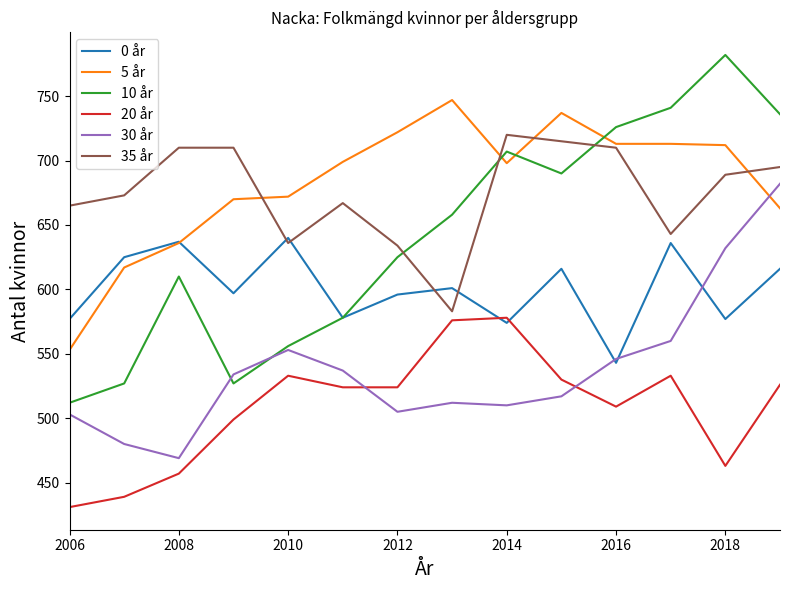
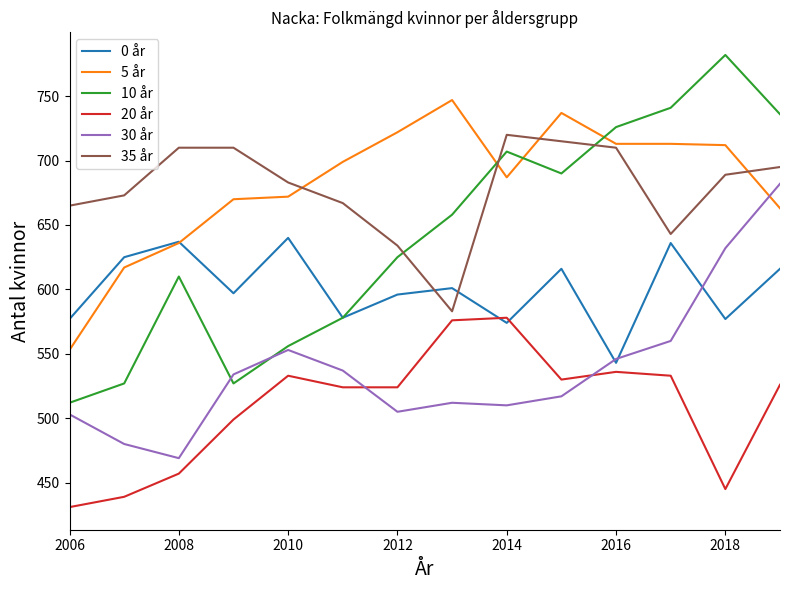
35 år, 2010: 636 -> 683
5 år, 2014: 698 -> 687
20 år, 2016: 509 -> 536
20 år, 2018: 463 -> 445
